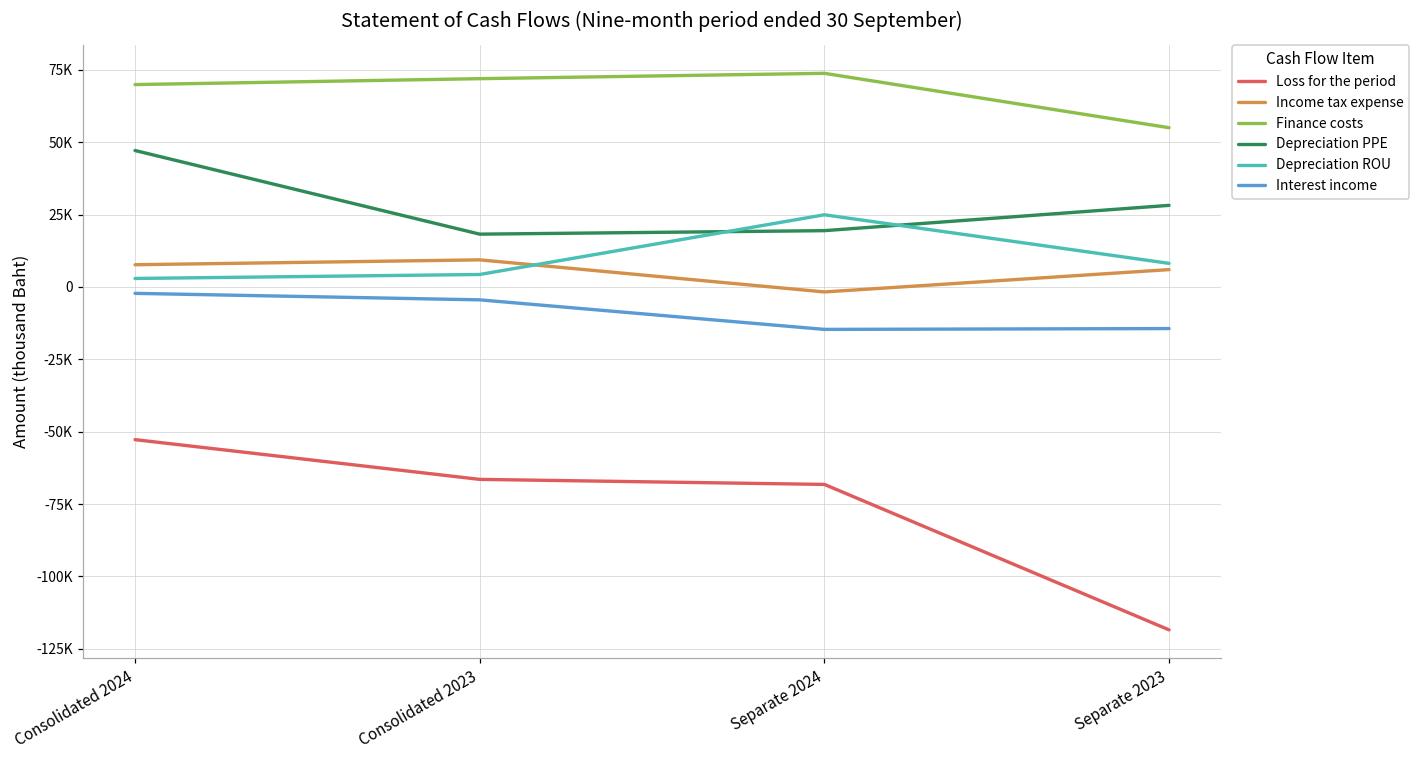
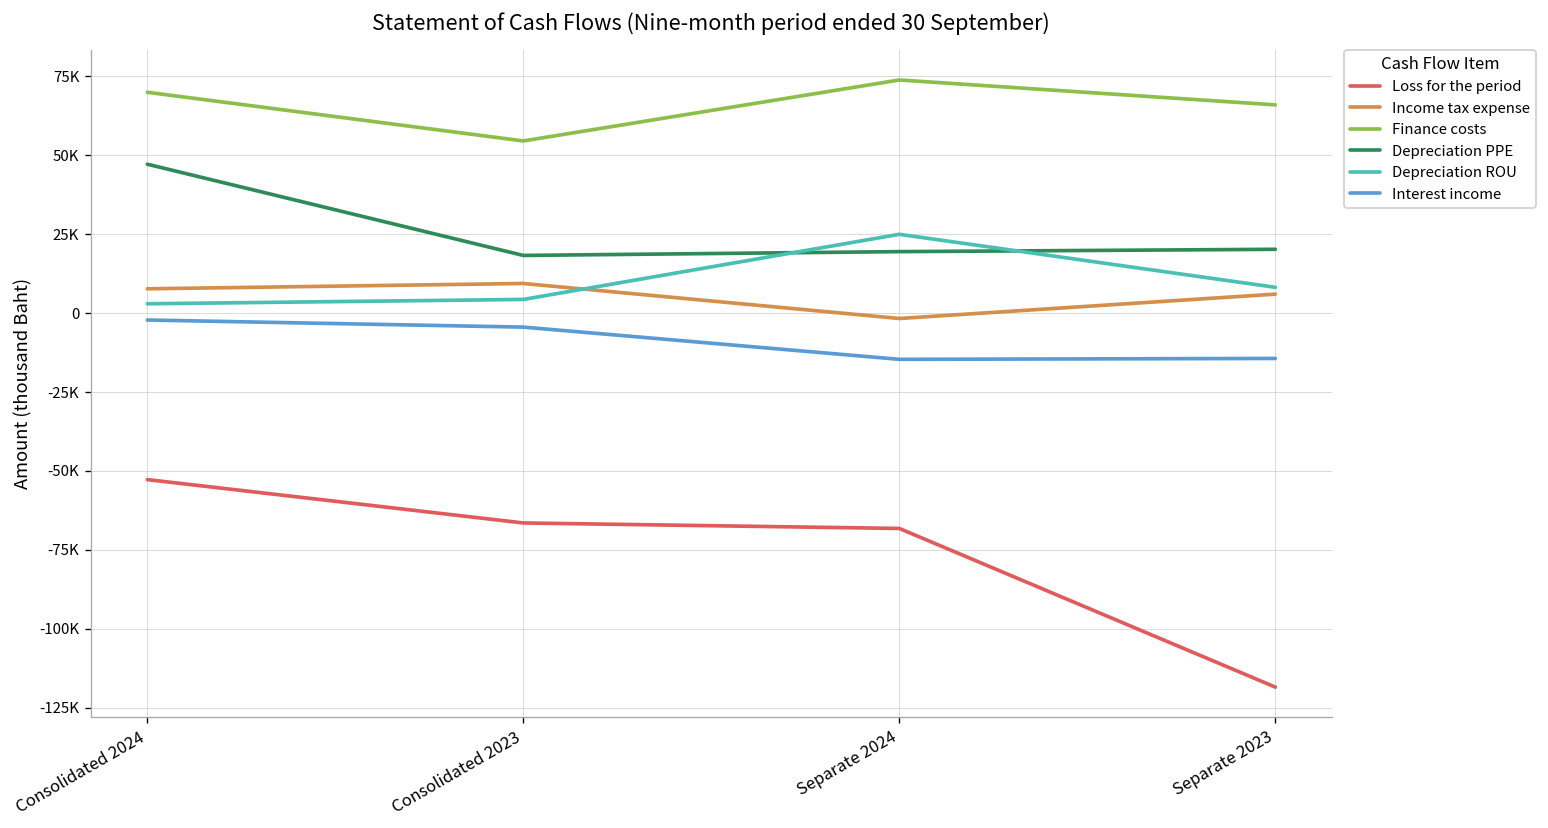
Finance costs, Consolidated 2023: 72000 -> 55000
Finance costs, Separate 2023: 55000 -> 66000
Depreciation PPE, Separate 2023: 28000 -> 20000
